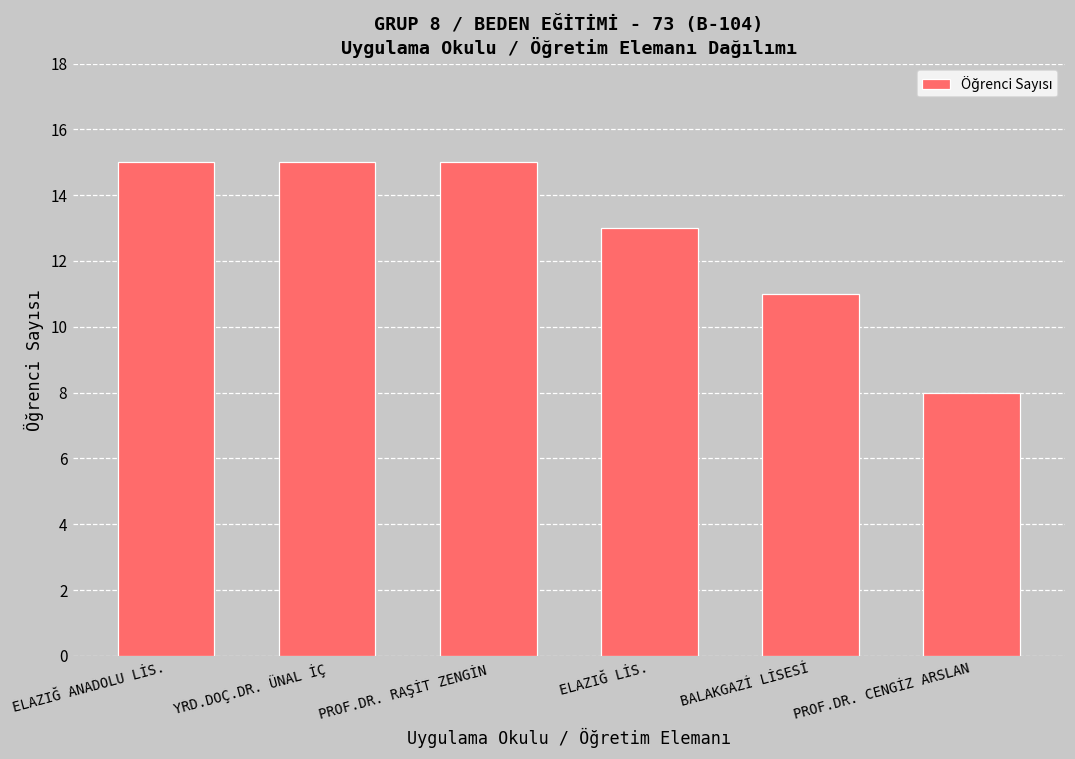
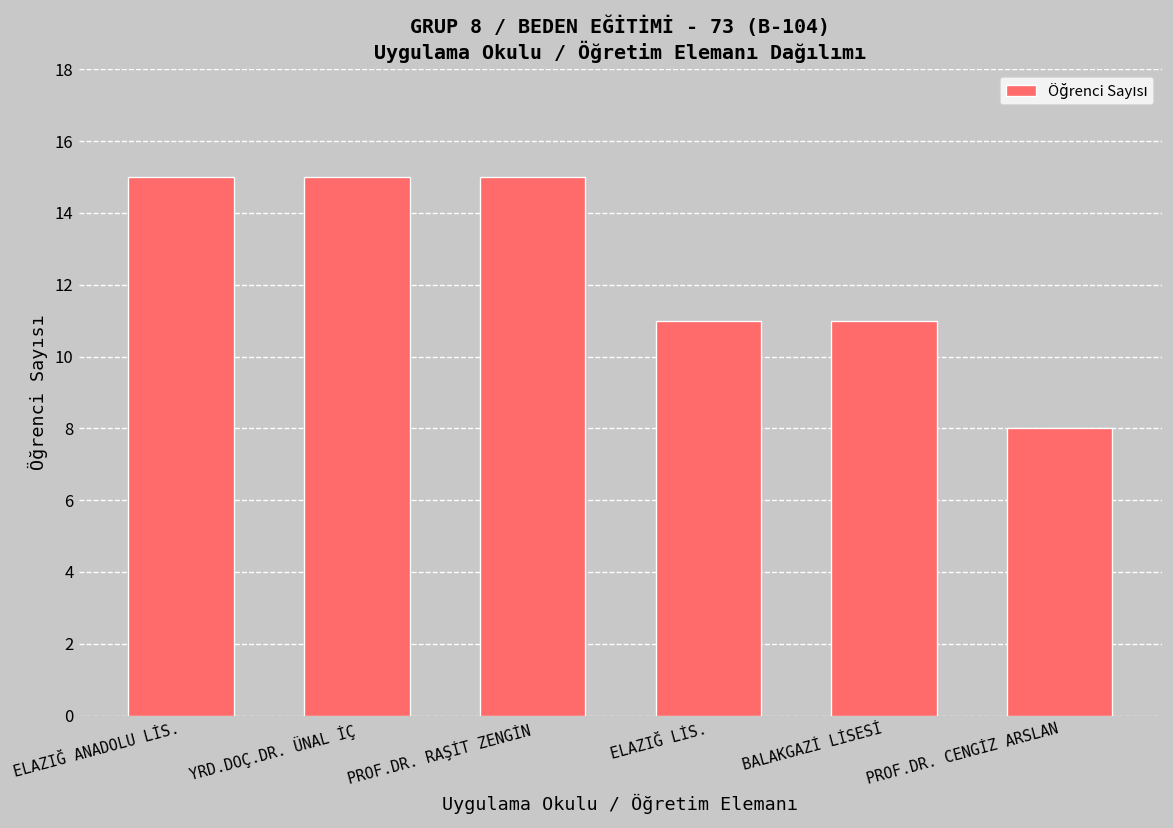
ELAZIĞ LİS.: 13 -> 11
